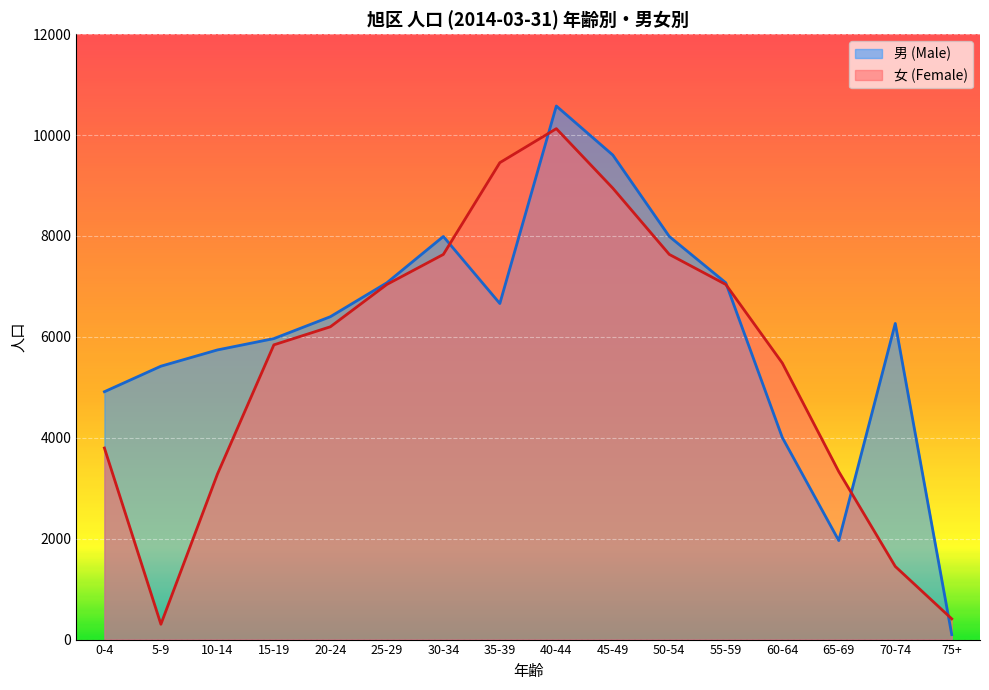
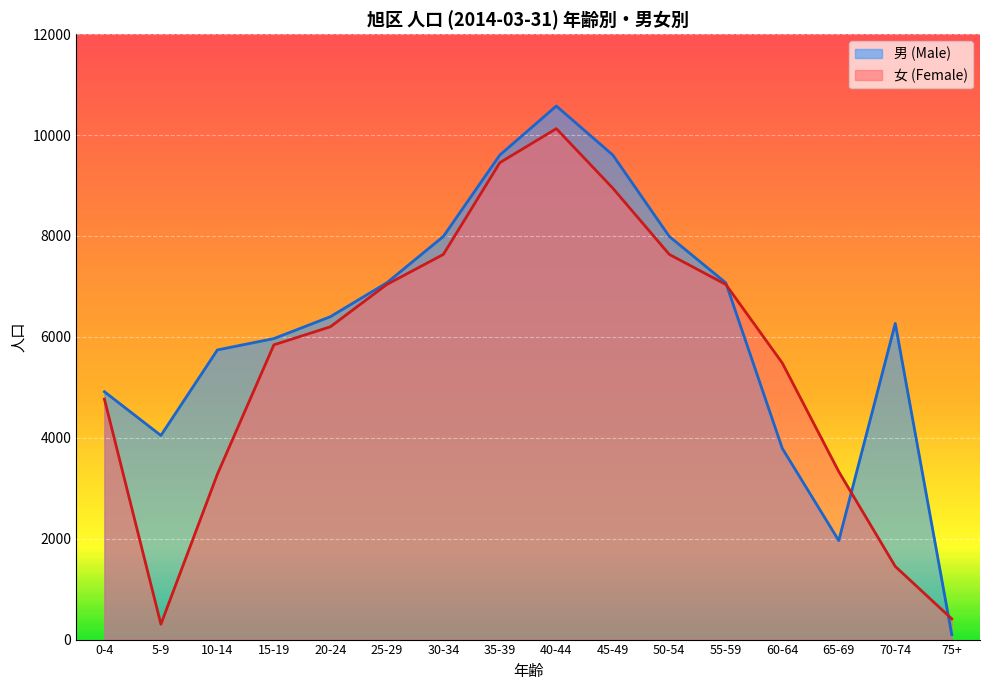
女 (Female), 0-4: 3800 -> 4800
男 (Male), 5-9: 5400 -> 4000
男 (Male), 35-39: 6700 -> 9600
男 (Male), 60-64: 4000 -> 3800
